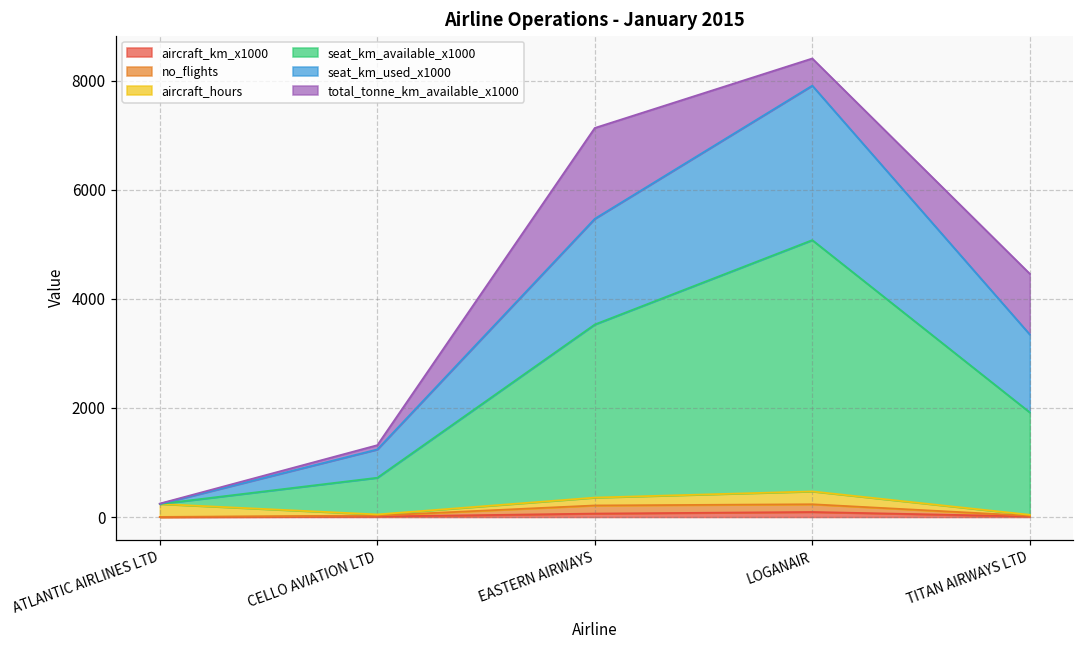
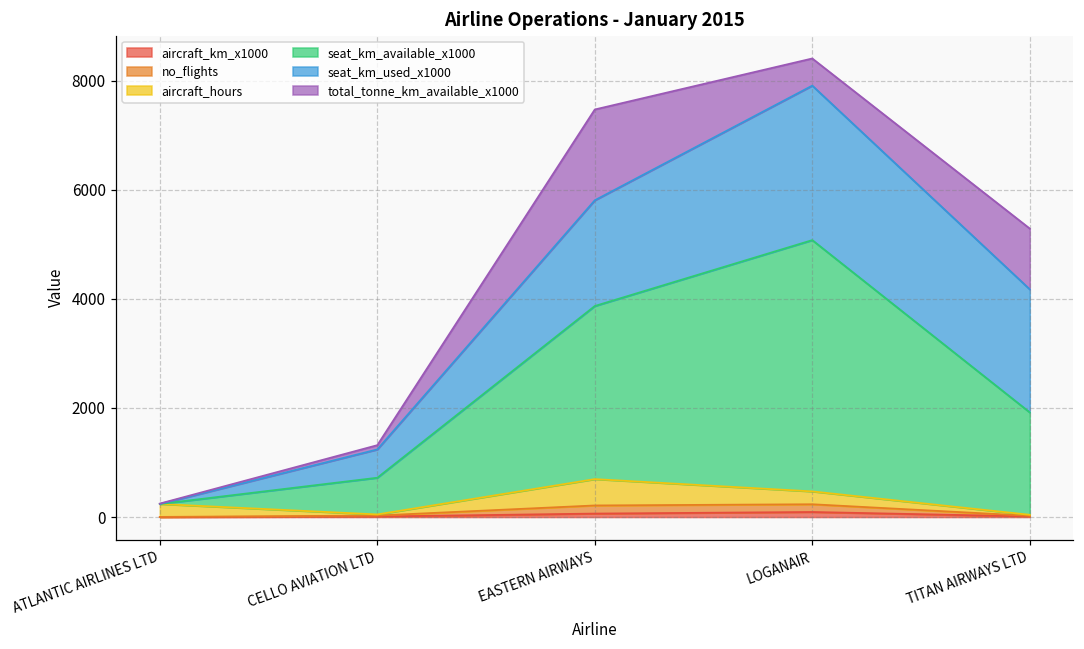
aircraft_hours, EASTERN AIRWAYS: 100 -> 500
seat_km_used_x1000, TITAN AIRWAYS LTD: 1400 -> 2300
